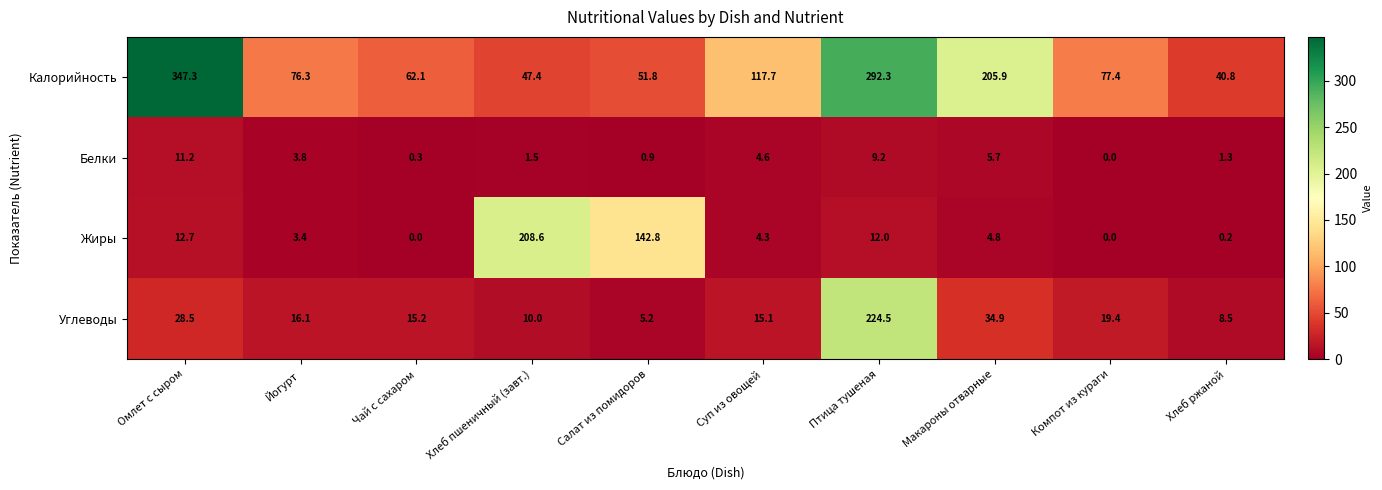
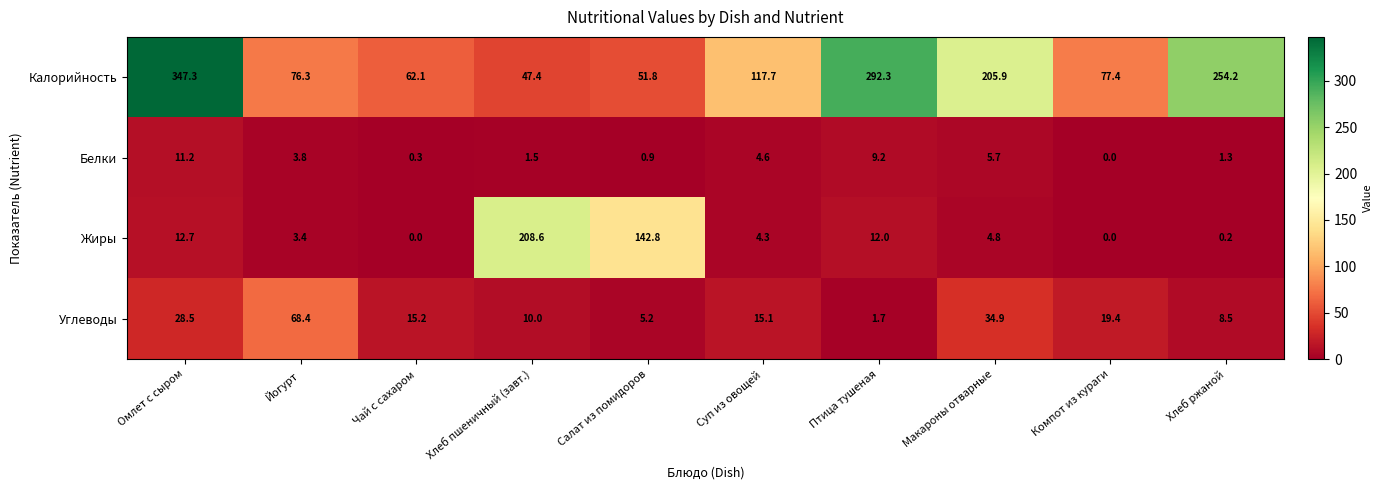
Калорийность, Хлеб ржаной: 40.8 -> 254.2
Углеводы, Йогурт: 16.1 -> 68.4
Углеводы, Птица тушеная: 224.5 -> 1.7
